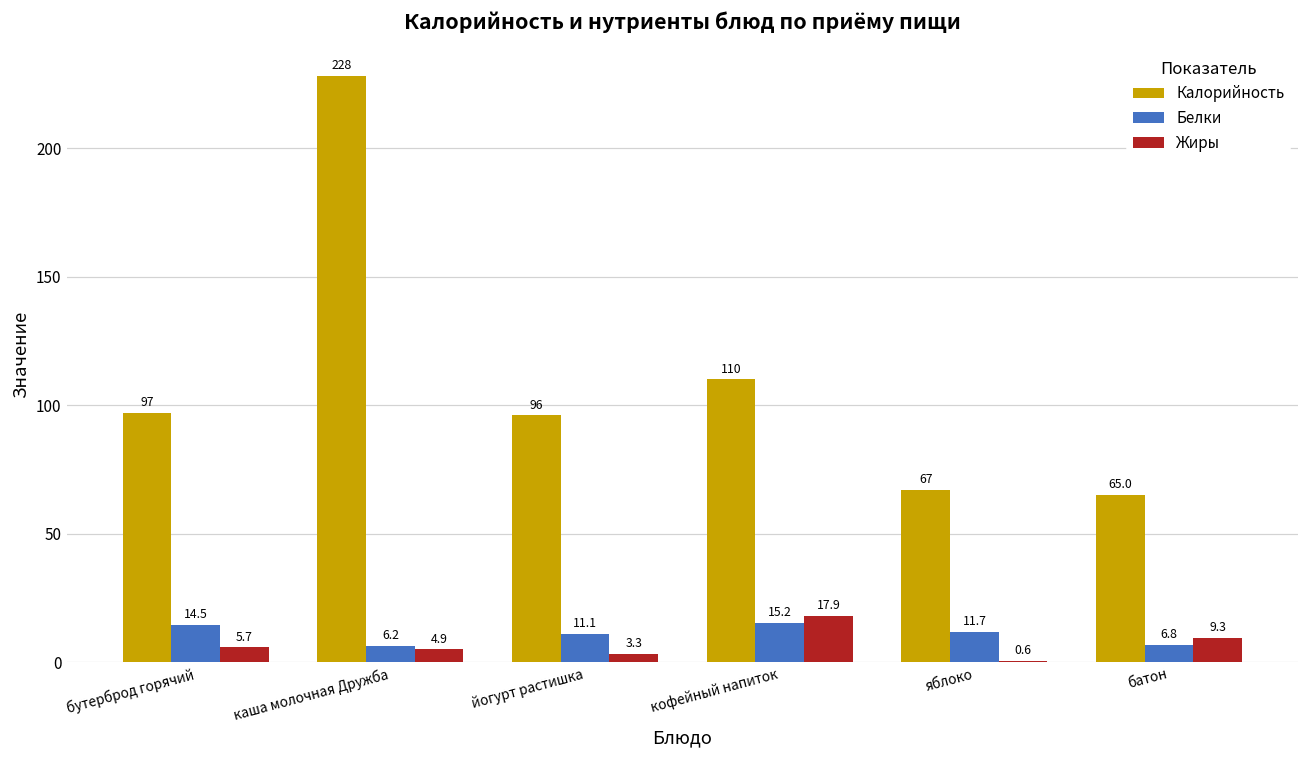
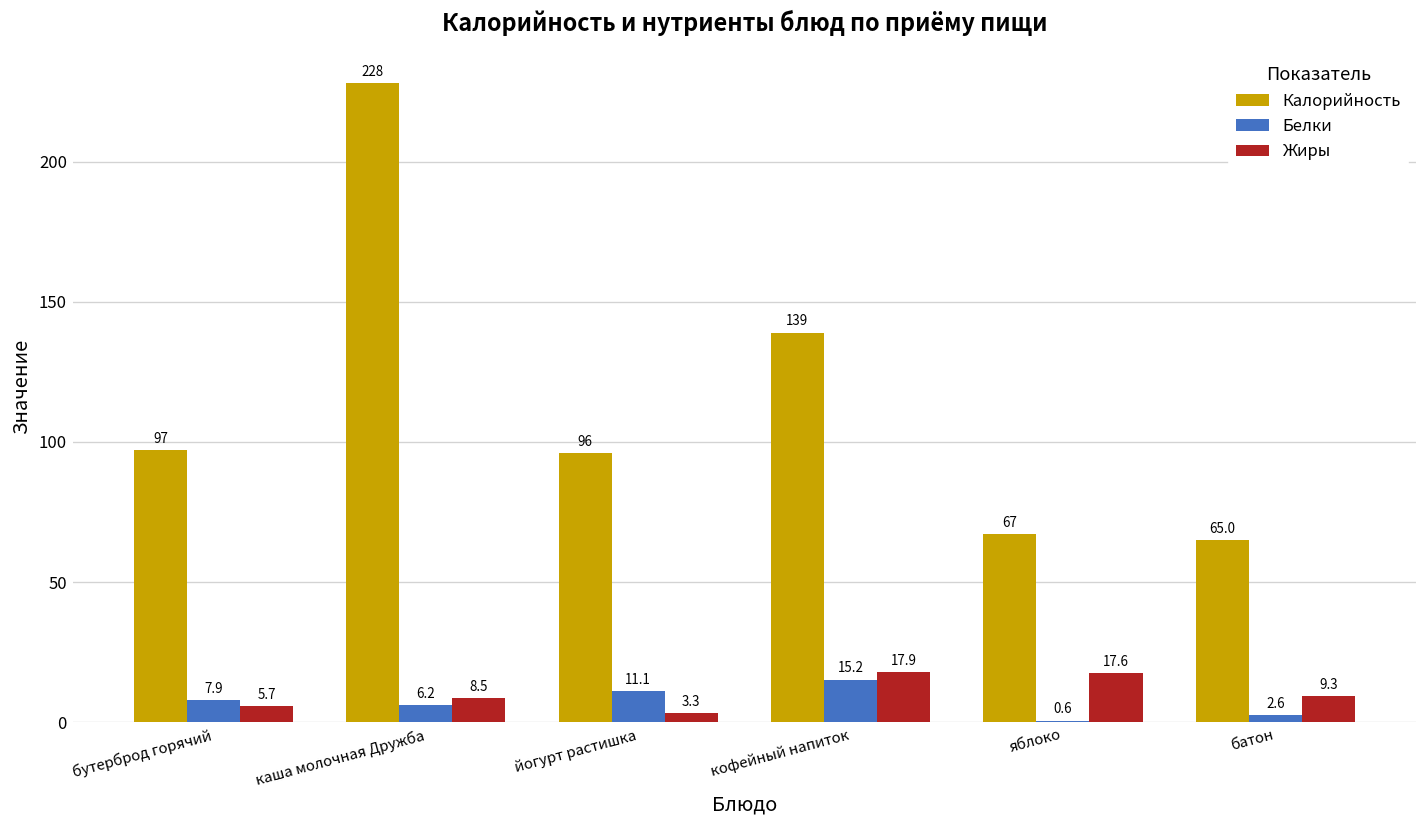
Белки, бутерброд горячий: 14.5 -> 7.9
Жиры, каша молочная Дружба: 4.9 -> 8.5
Калорийность, кофейный напиток: 110 -> 139
Белки, яблоко: 11.7 -> 0.6
Жиры, яблоко: 0.6 -> 17.6
Белки, батон: 6.8 -> 2.6
